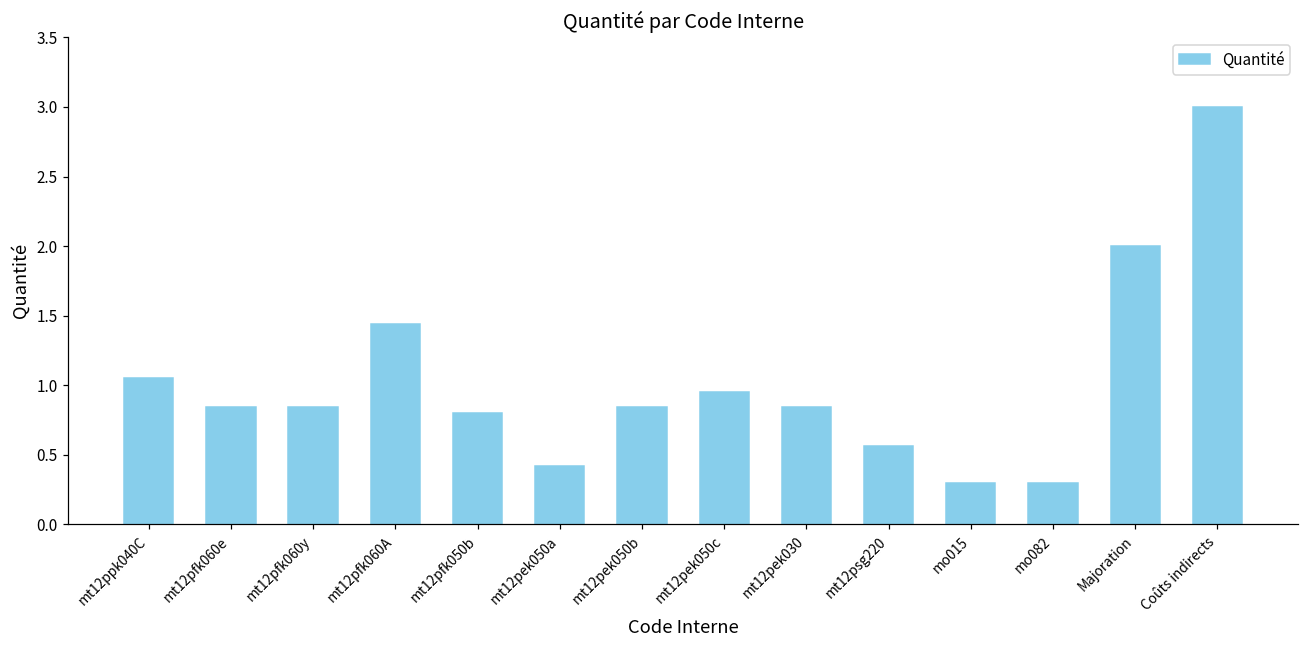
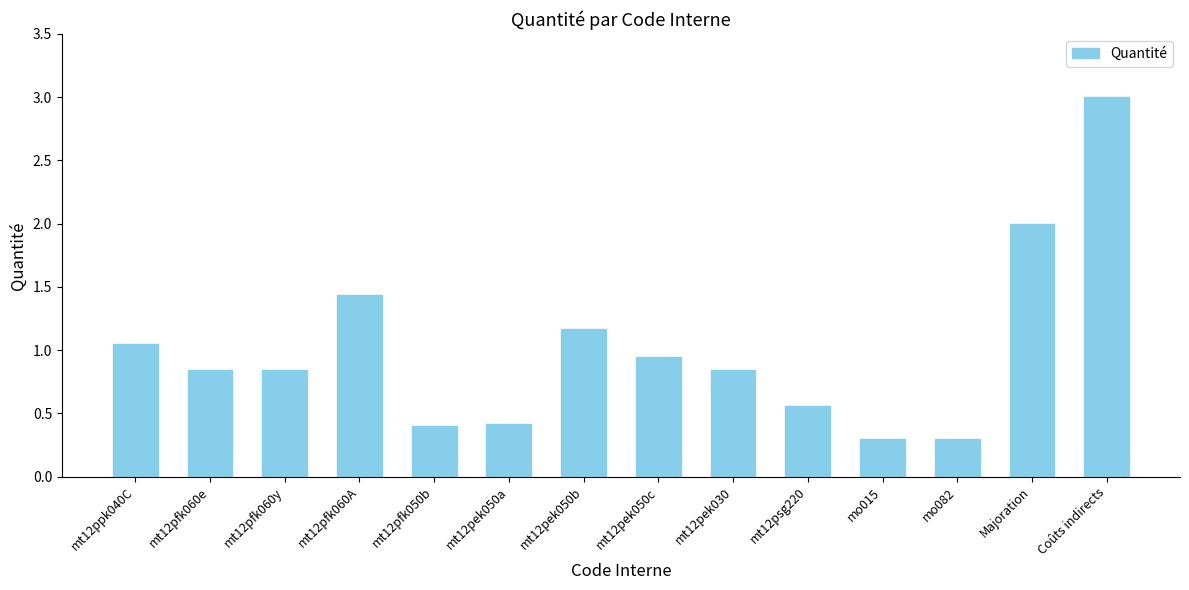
mt12pfk050b: 0.8 -> 0.4
mt12pek050b: 0.84 -> 1.17
